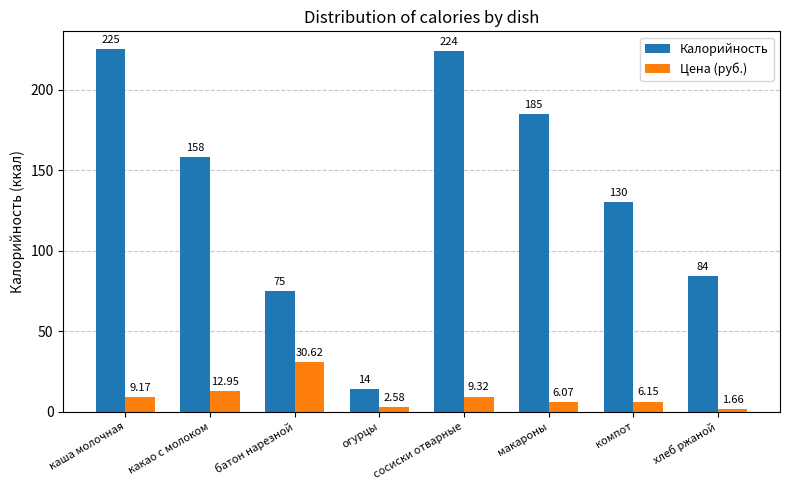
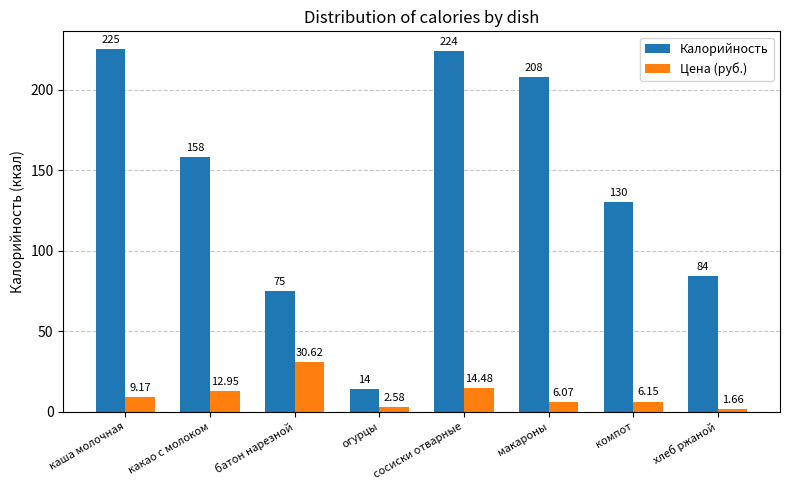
Цена (руб.), сосиски отварные: 9.32 -> 14.48
Калорийность, макароны: 185 -> 208
